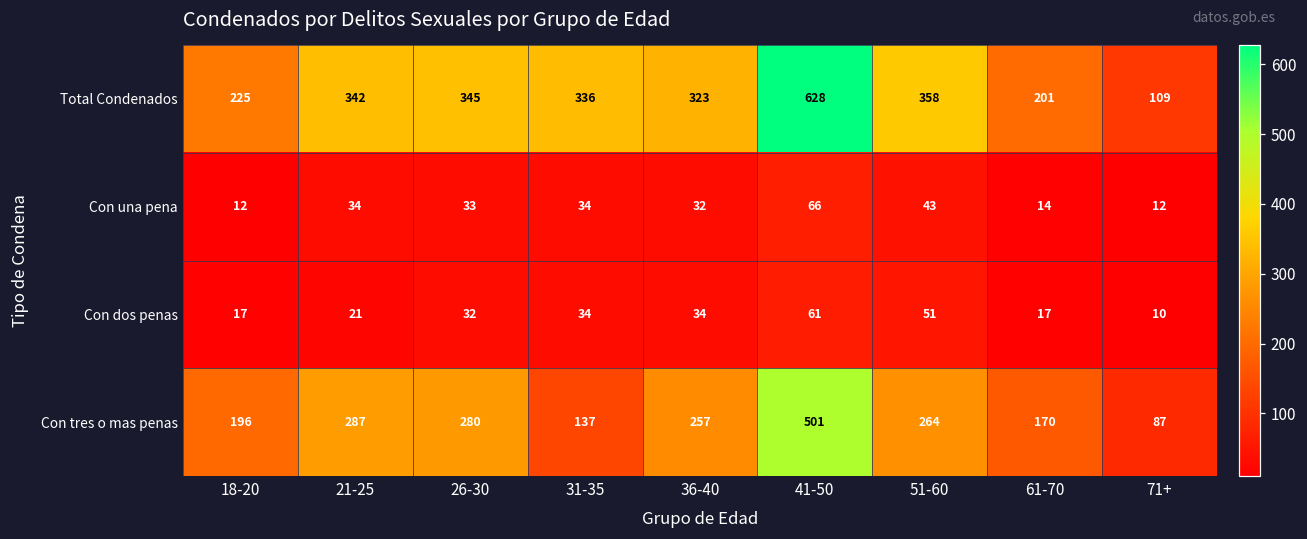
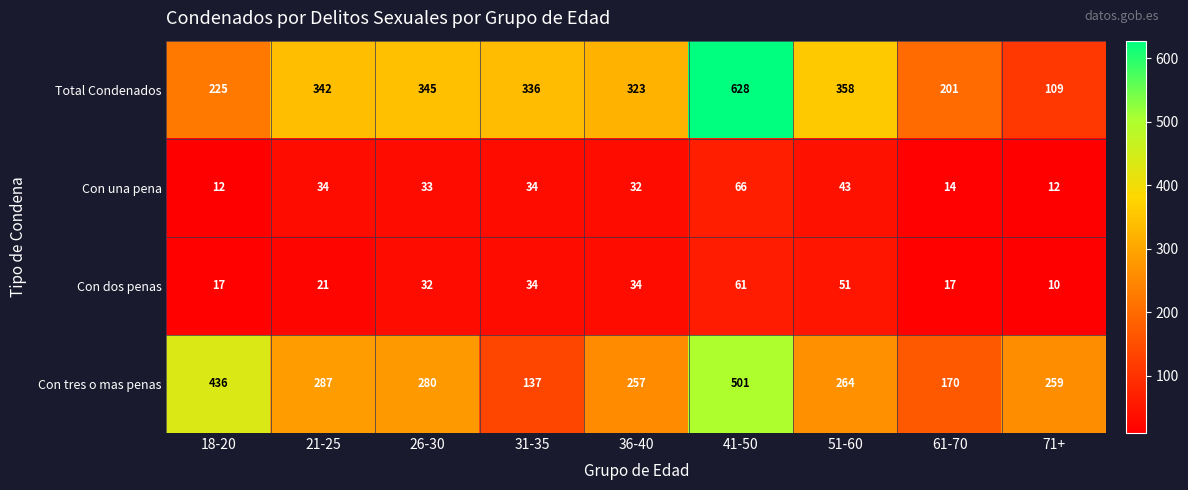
Con tres o mas penas, 18-20: 196 -> 436
Con tres o mas penas, 71+: 87 -> 259
